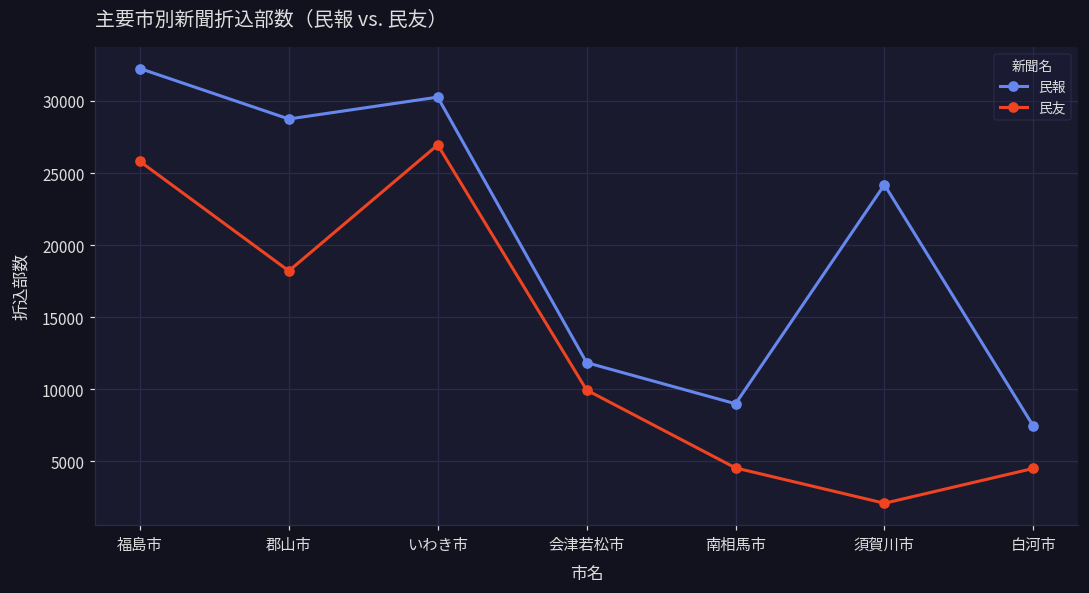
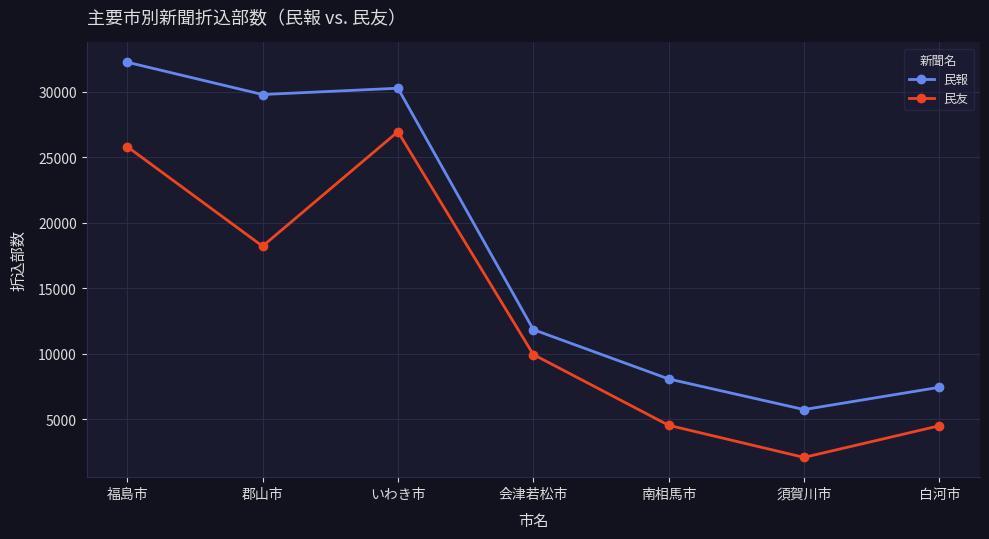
民報, 郡山市: 28800 -> 29800
民報, 南相馬市: 9000 -> 8100
民報, 須賀川市: 24200 -> 5800
